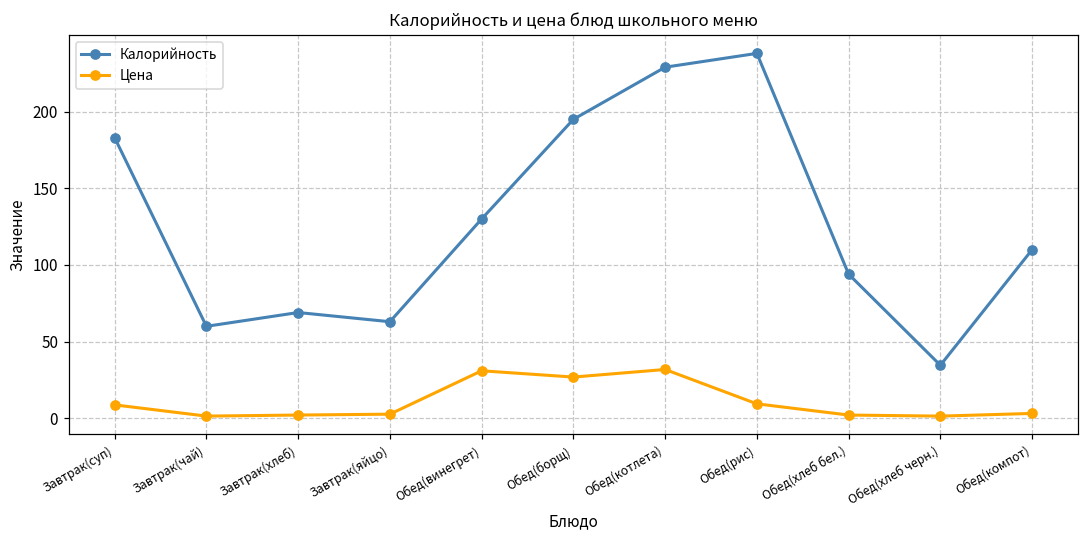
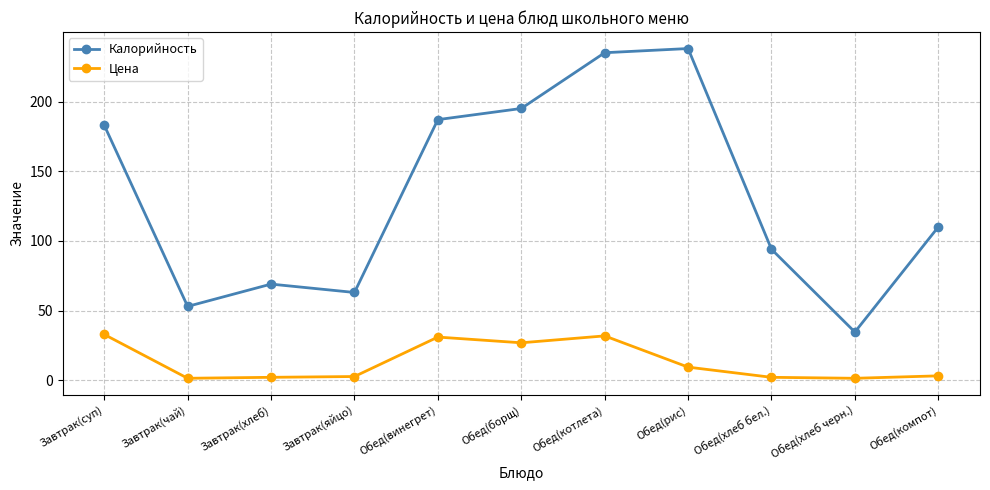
Цена, Завтрак(суп): 9 -> 33
Калорийность, Завтрак(чай): 60 -> 53
Калорийность, Обед(винегрет): 130 -> 187
Калорийность, Обед(котлета): 229 -> 235
